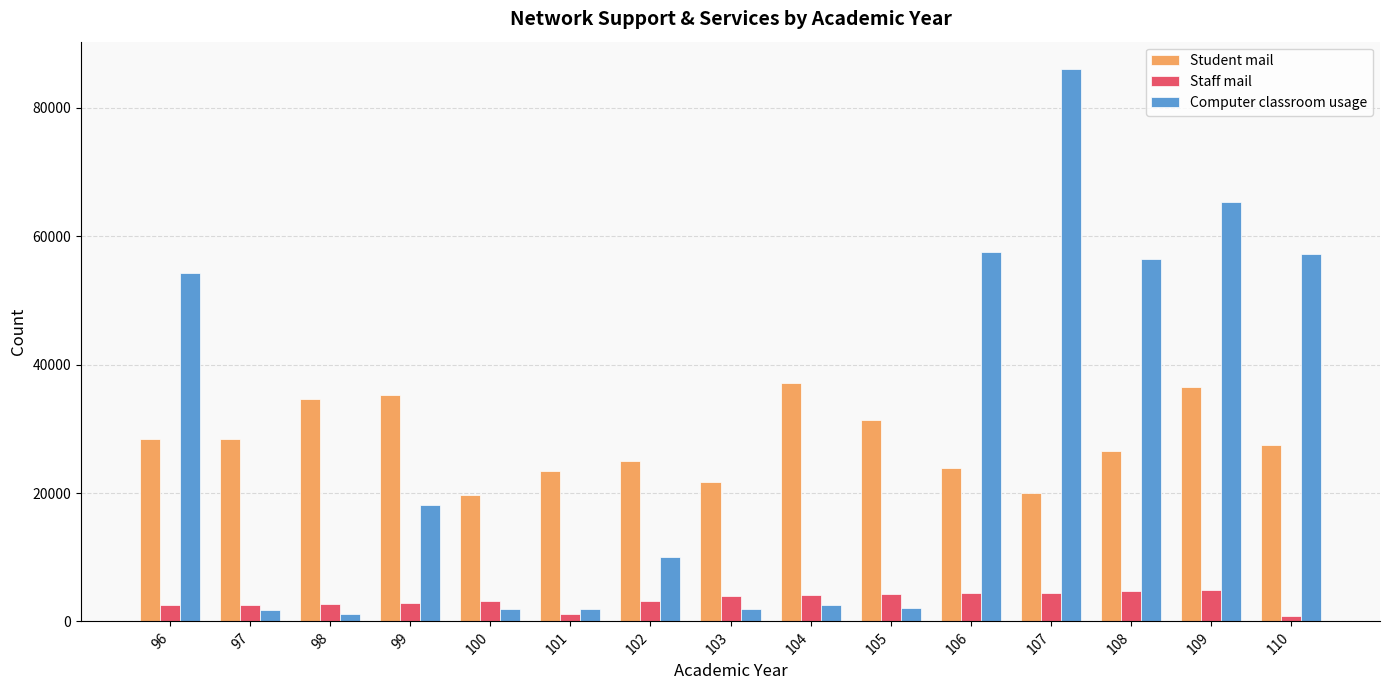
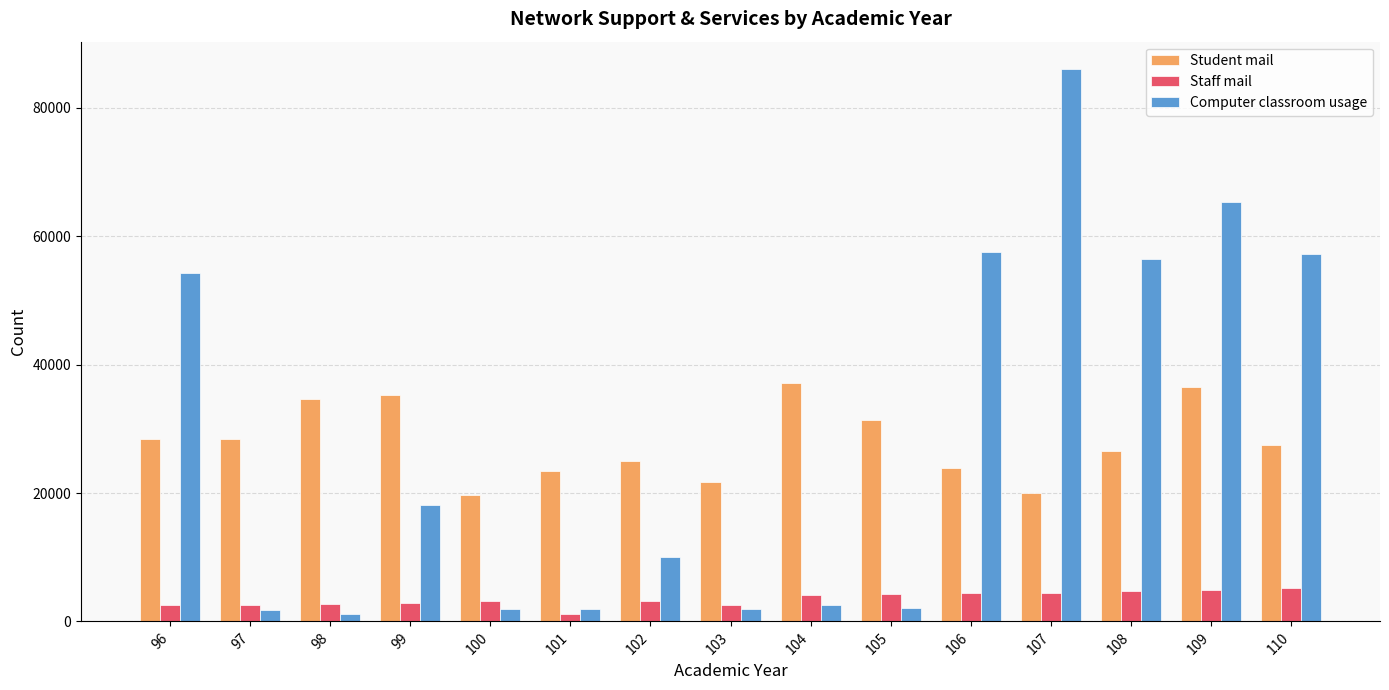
Staff mail, 103: 4000 -> 2000
Staff mail, 110: 1000 -> 5000
